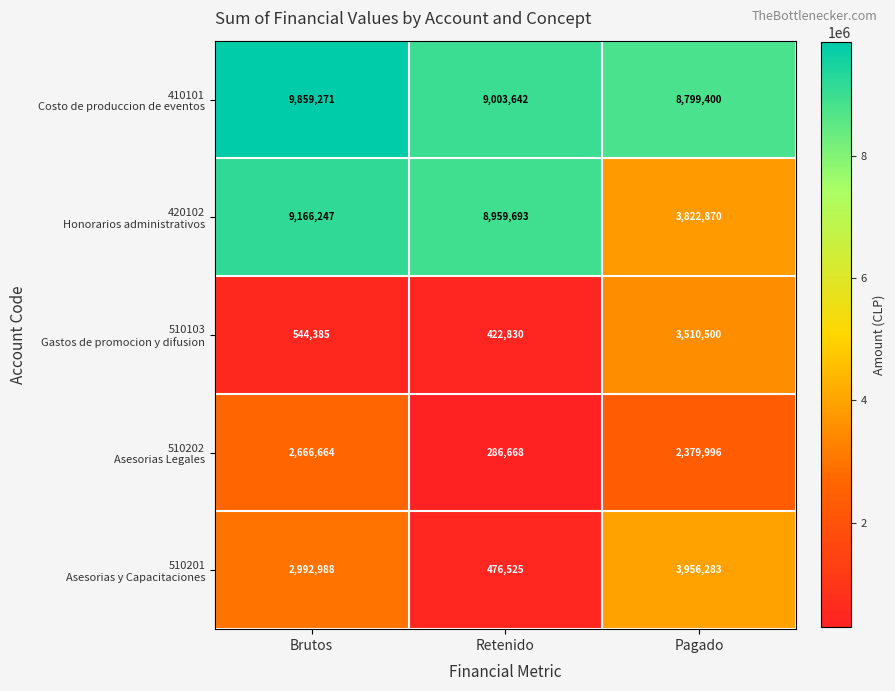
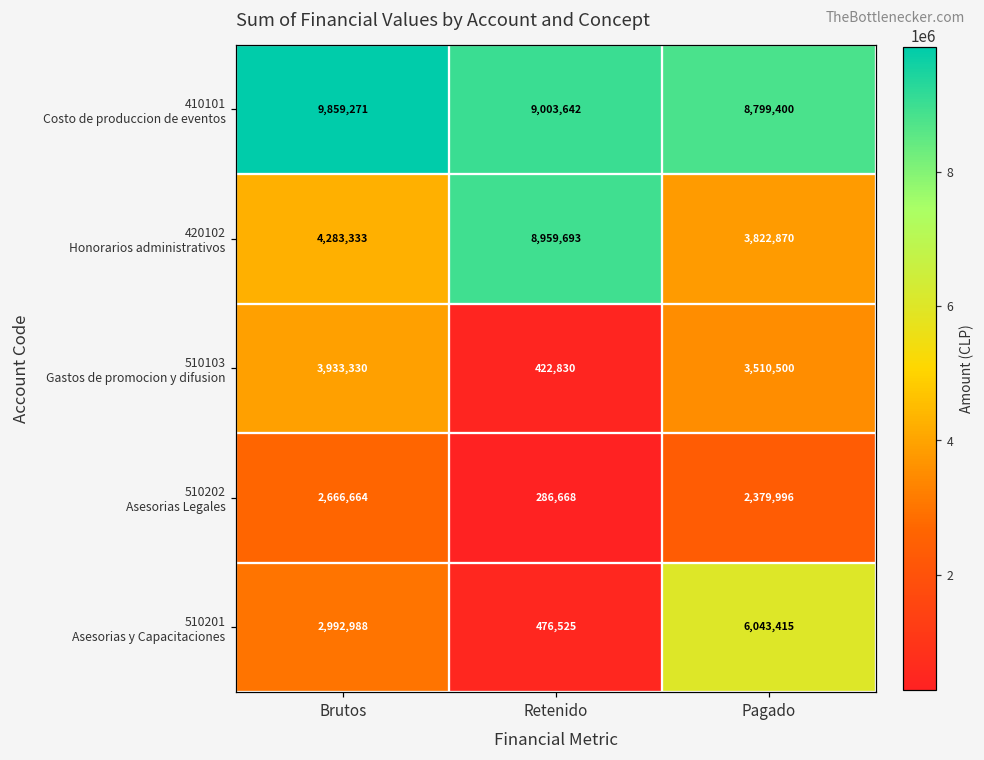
420102 Honorarios administrativos, Brutos: 9,166,247 -> 4,283,333
510103 Gastos de promocion y difusion, Brutos: 544,385 -> 3,933,330
510201 Asesorias y Capacitaciones, Pagado: 3,956,283 -> 6,043,415
